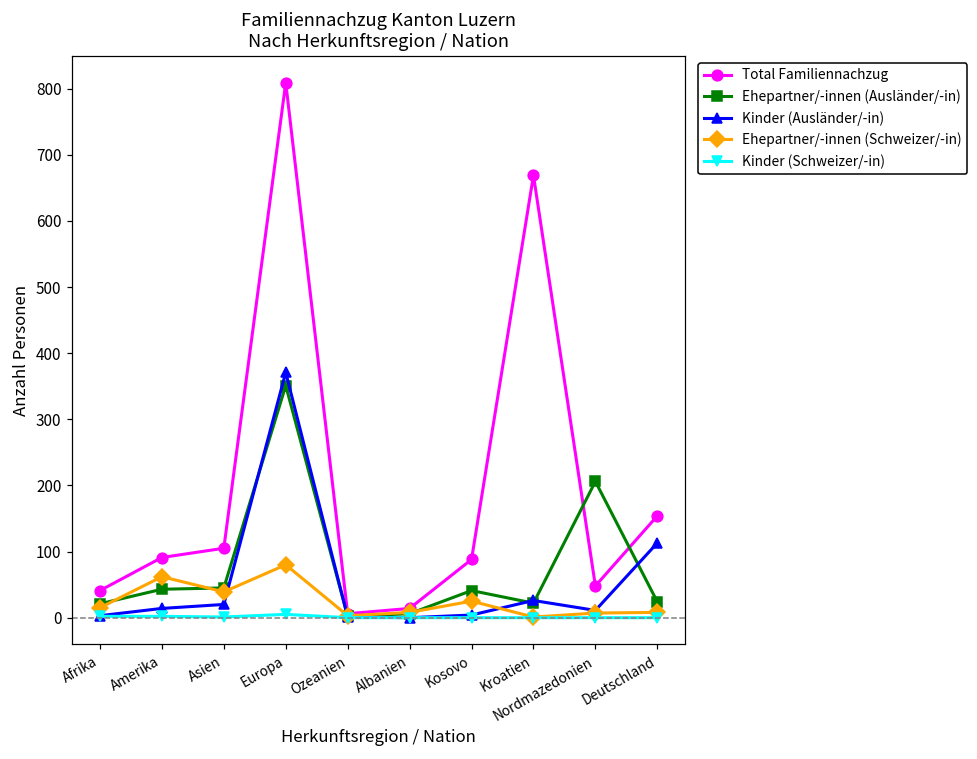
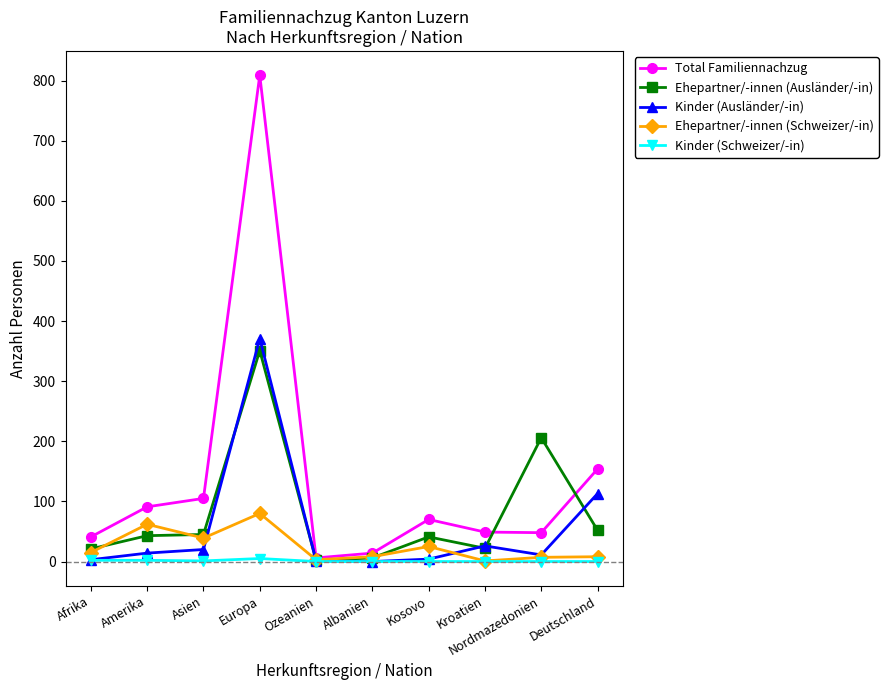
Total Familiennachzug, Kosovo: 90 -> 70
Total Familiennachzug, Kroatien: 670 -> 50
Ehepartner/-innen (Ausländer/-in), Deutschland: 20 -> 50
